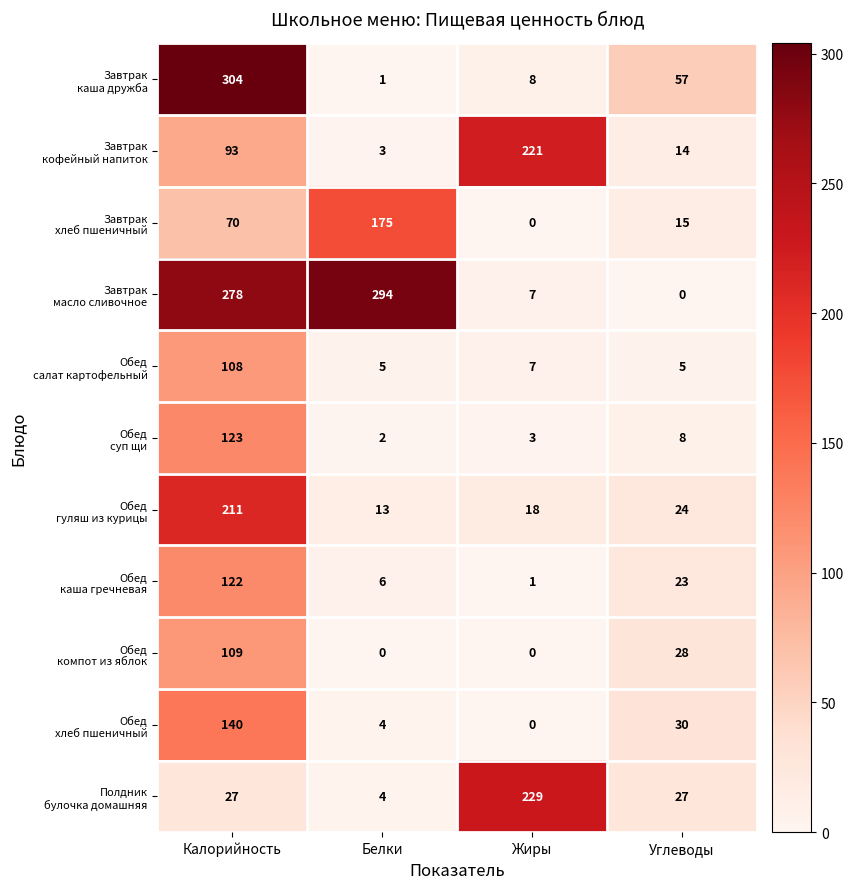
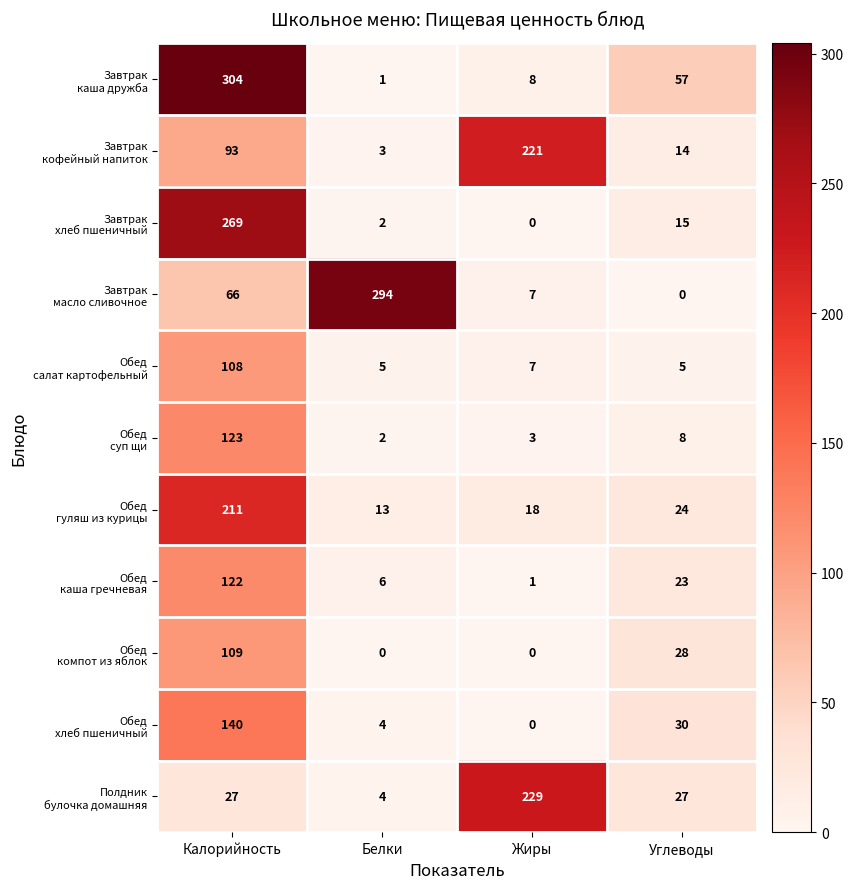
Завтрак хлеб пшеничный, Калорийность: 70 -> 269
Завтрак хлеб пшеничный, Белки: 175 -> 2
Завтрак масло сливочное, Калорийность: 278 -> 66
